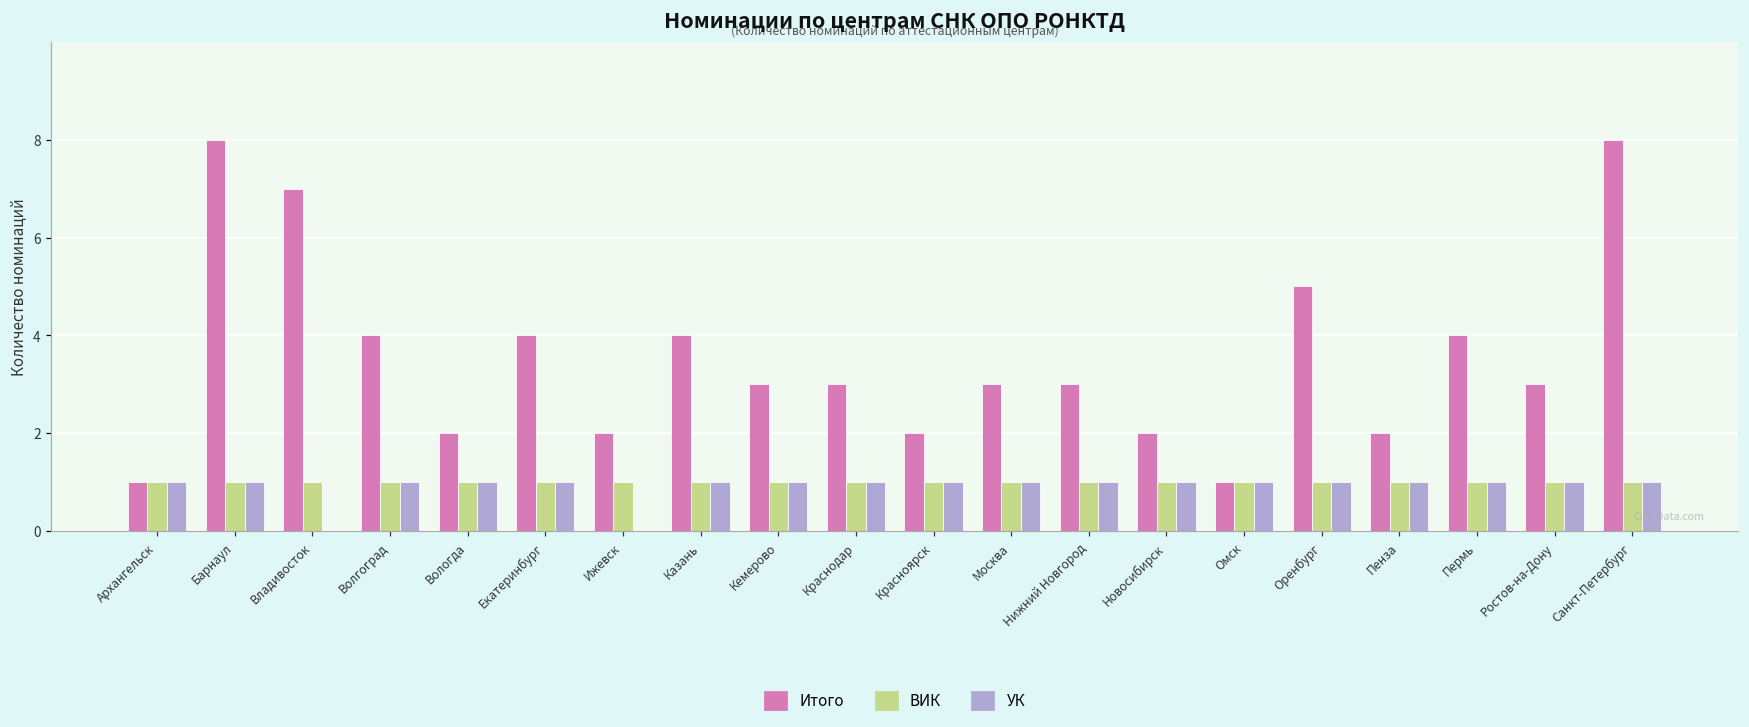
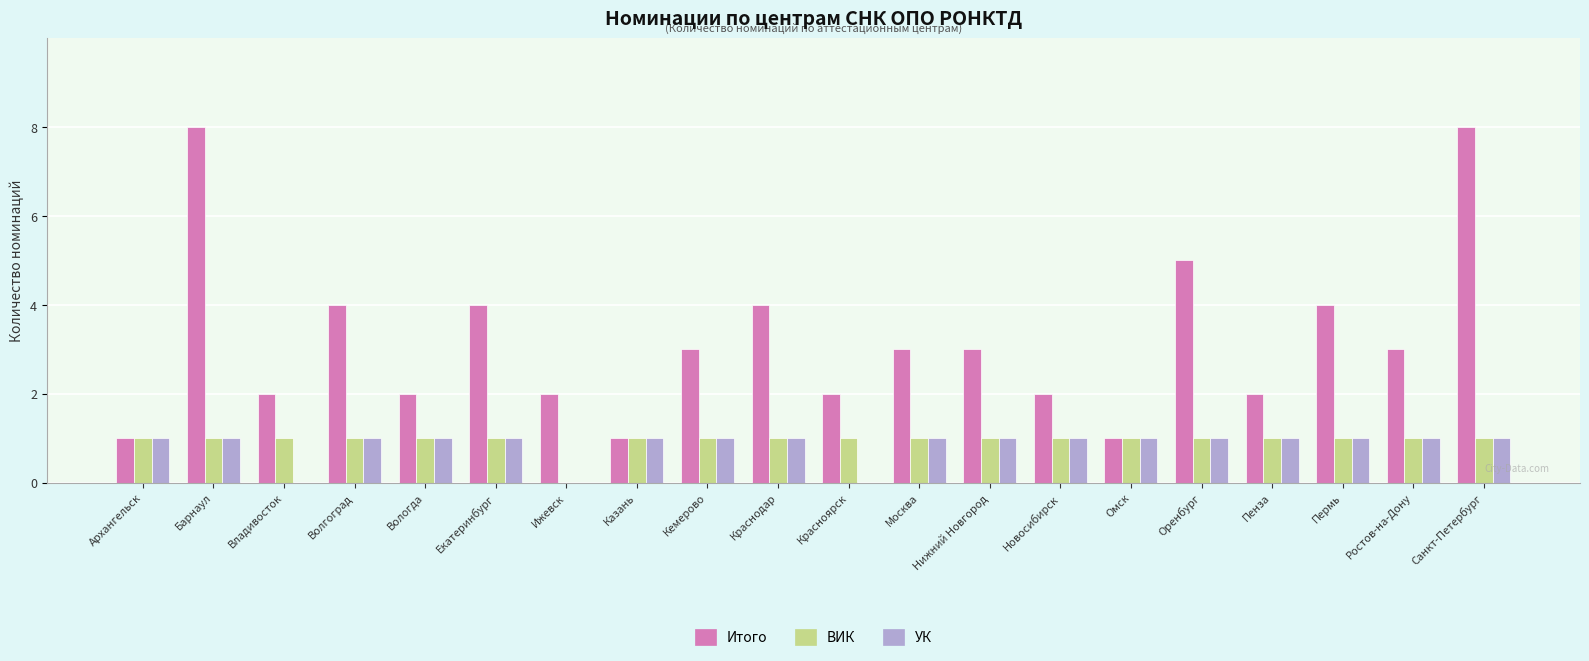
Итого, Владивосток: 7 -> 2
ВИК, Ижевск: 1 -> 0
Итого, Казань: 4 -> 1
Итого, Краснодар: 3 -> 4
УК, Красноярск: 1 -> 0
